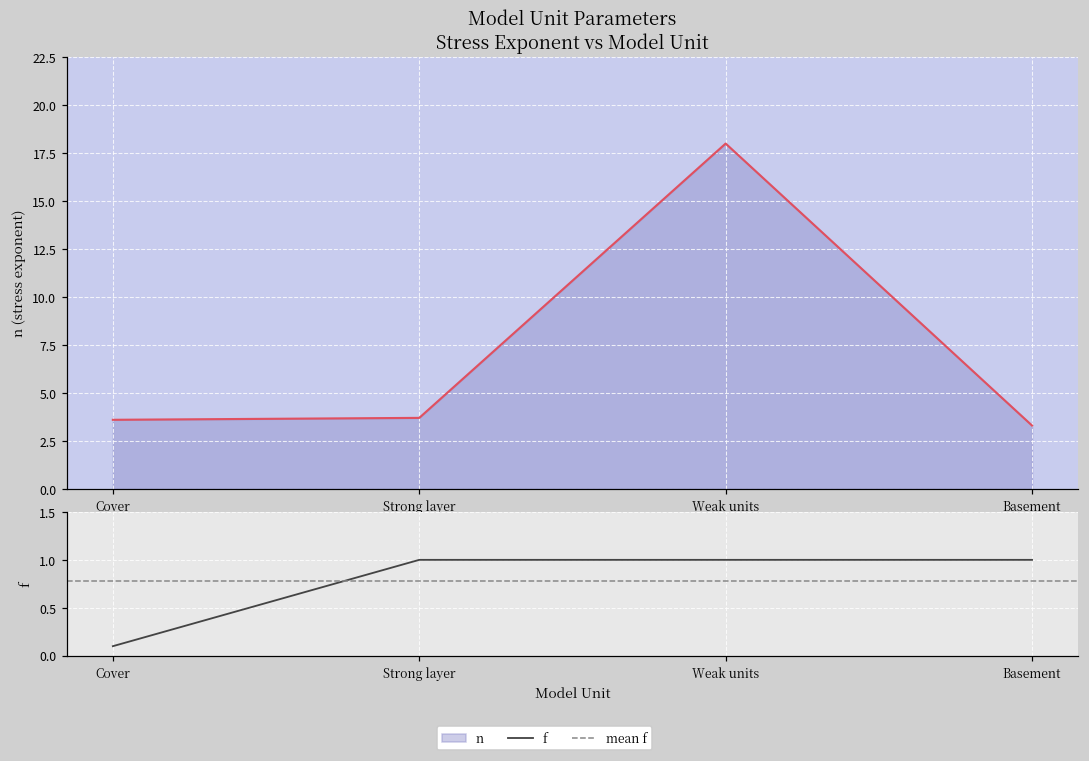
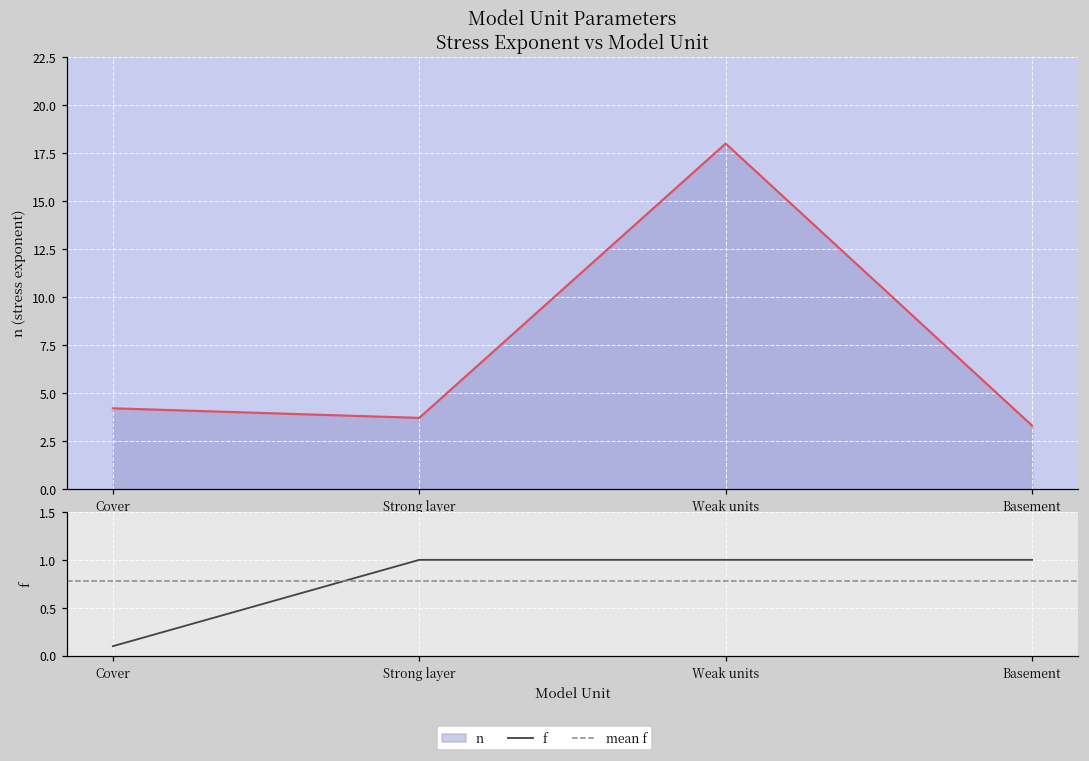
Model Unit Parameters Stress Exponent vs Model Unit, Cover: 3.6 -> 4.2
